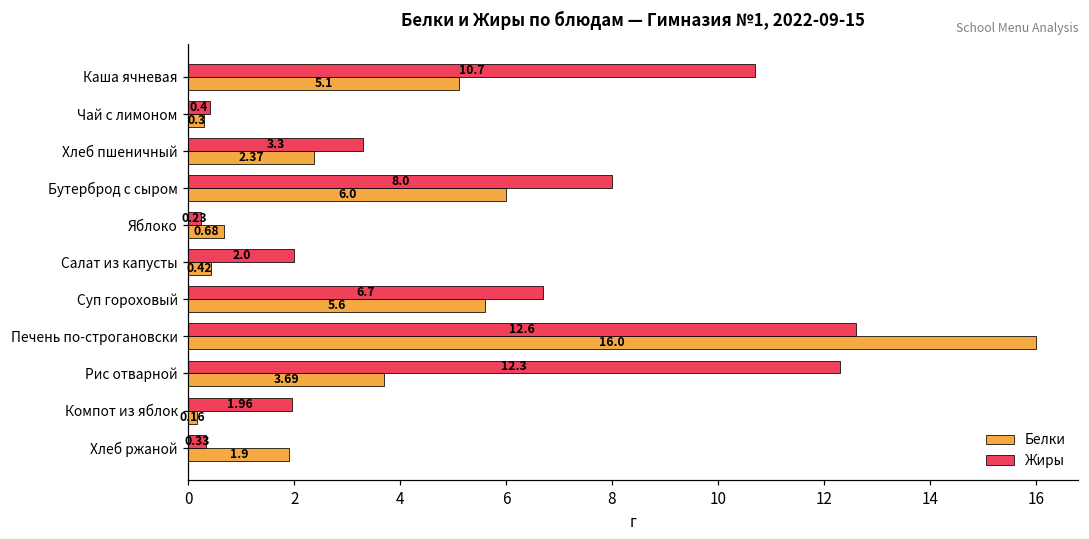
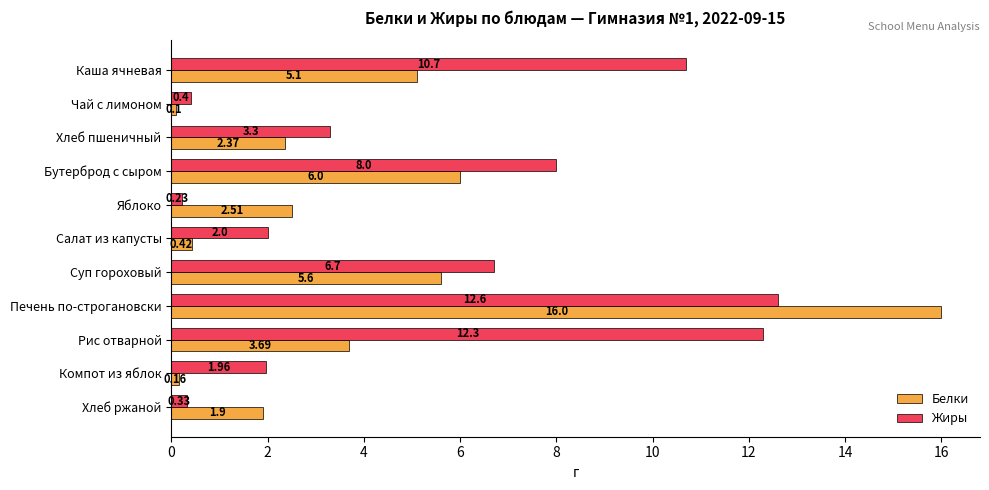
Белки, Чай с лимоном: 0.3 -> 0.1
Белки, Яблоко: 0.68 -> 2.51
